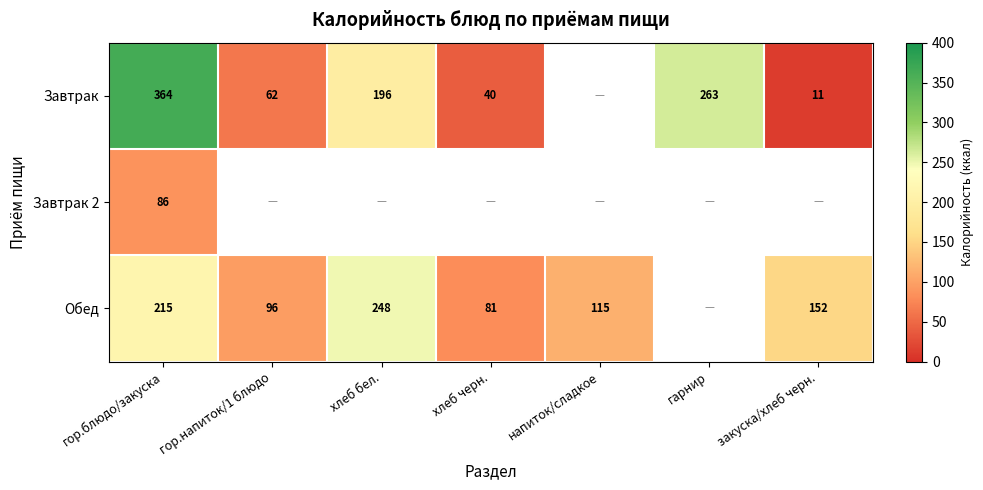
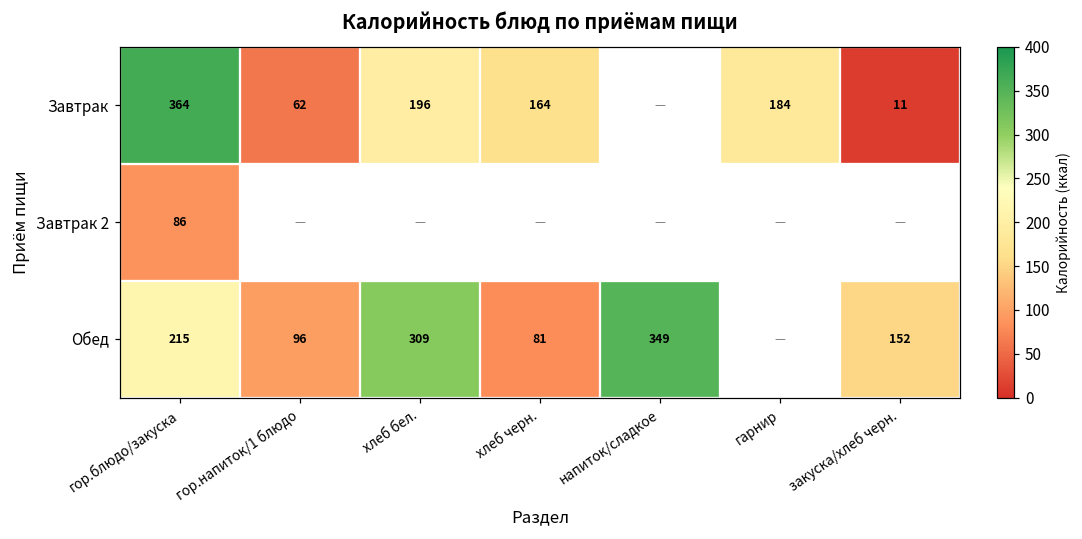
Завтрак, хлеб черн.: 40 -> 164
Завтрак, гарнир: 263 -> 184
Обед, хлеб бел.: 248 -> 309
Обед, напиток/сладкое: 115 -> 349
